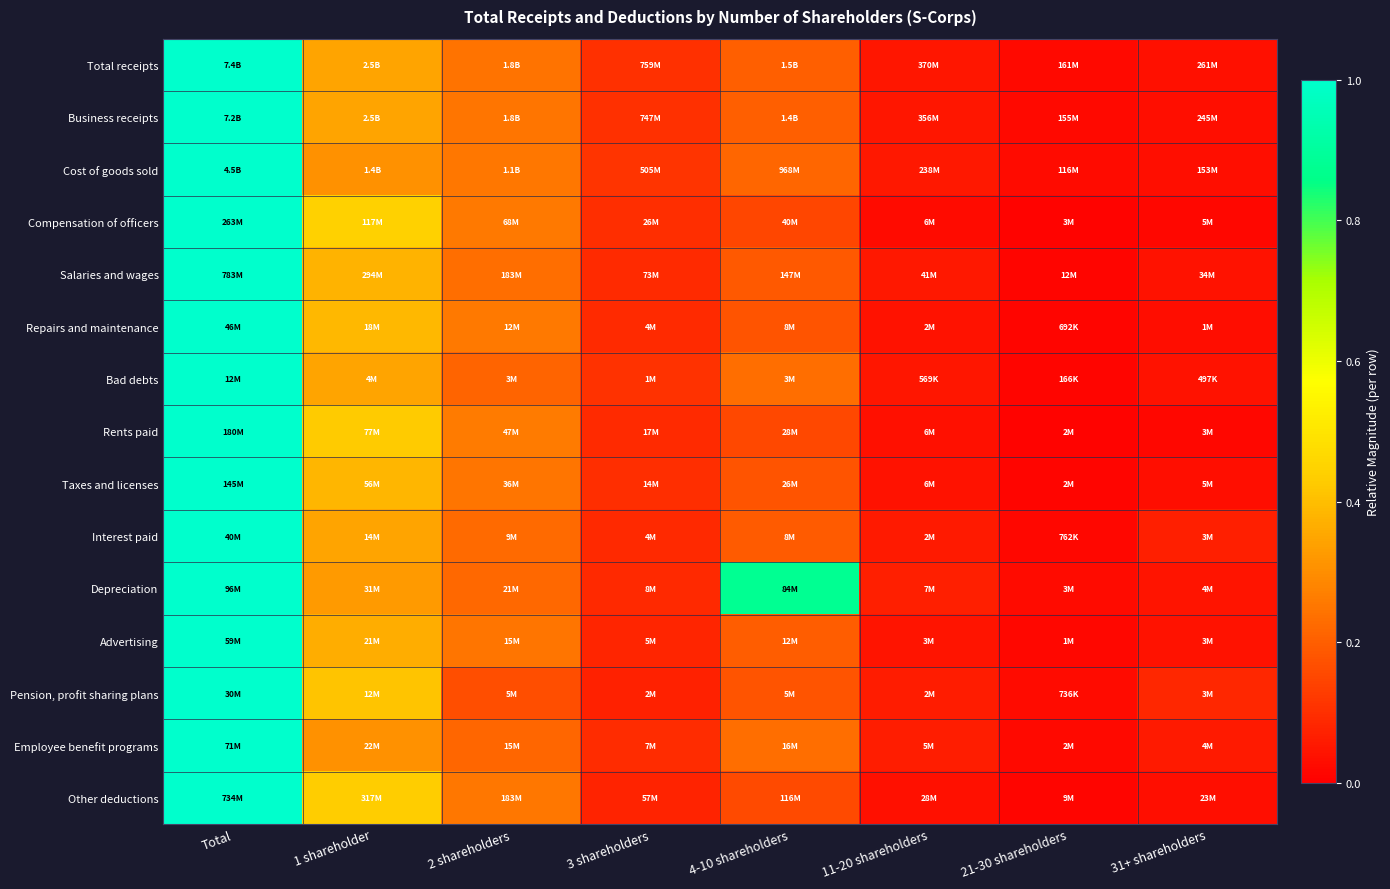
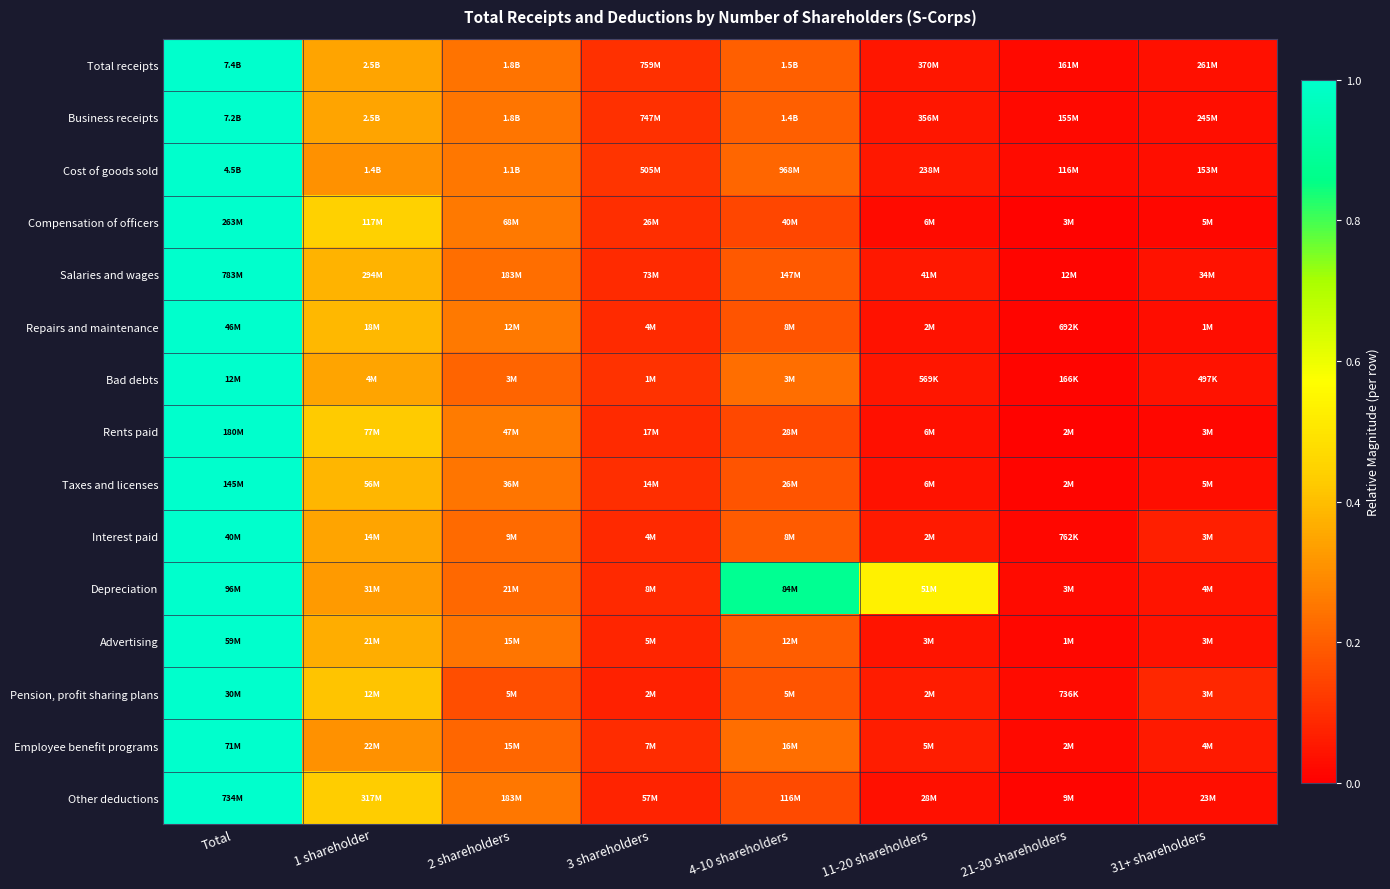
Depreciation, 11-20 shareholders: 7M -> 51M
